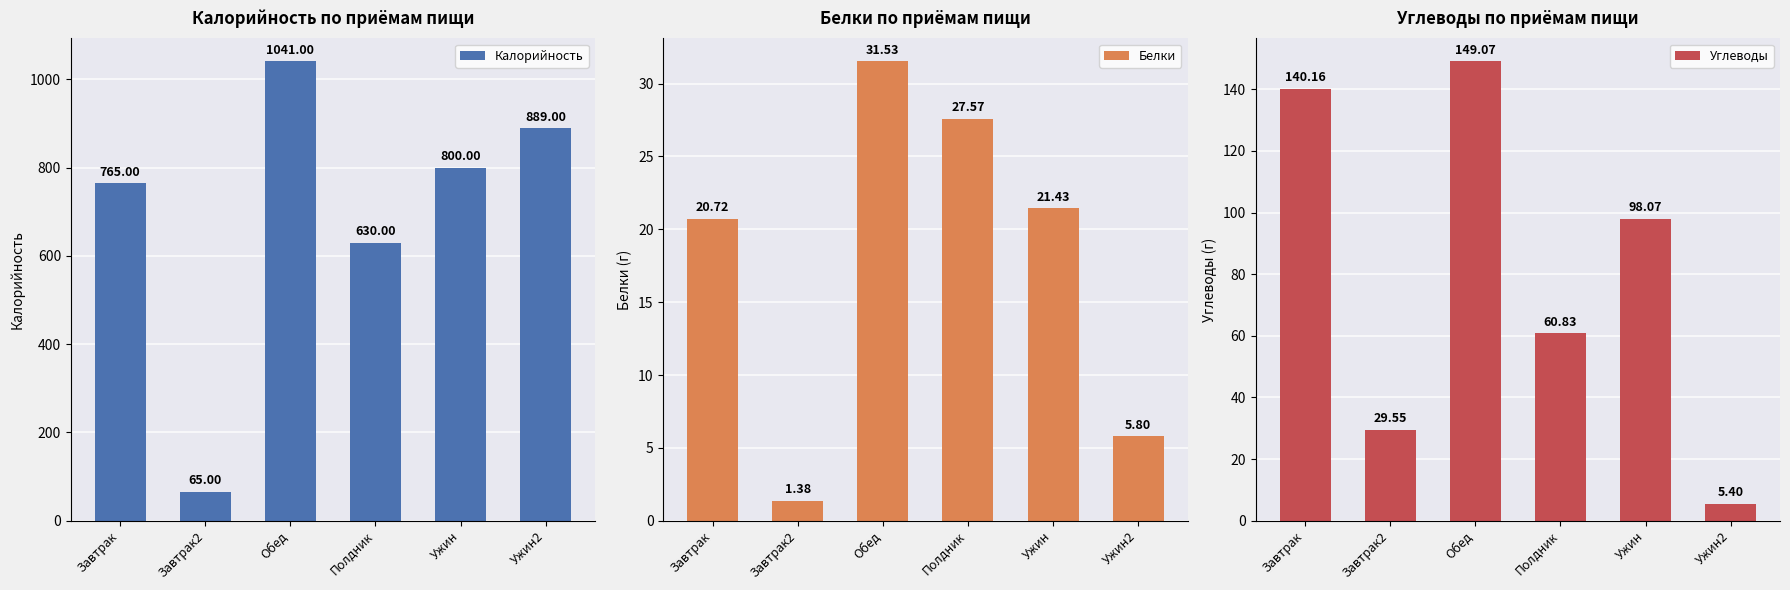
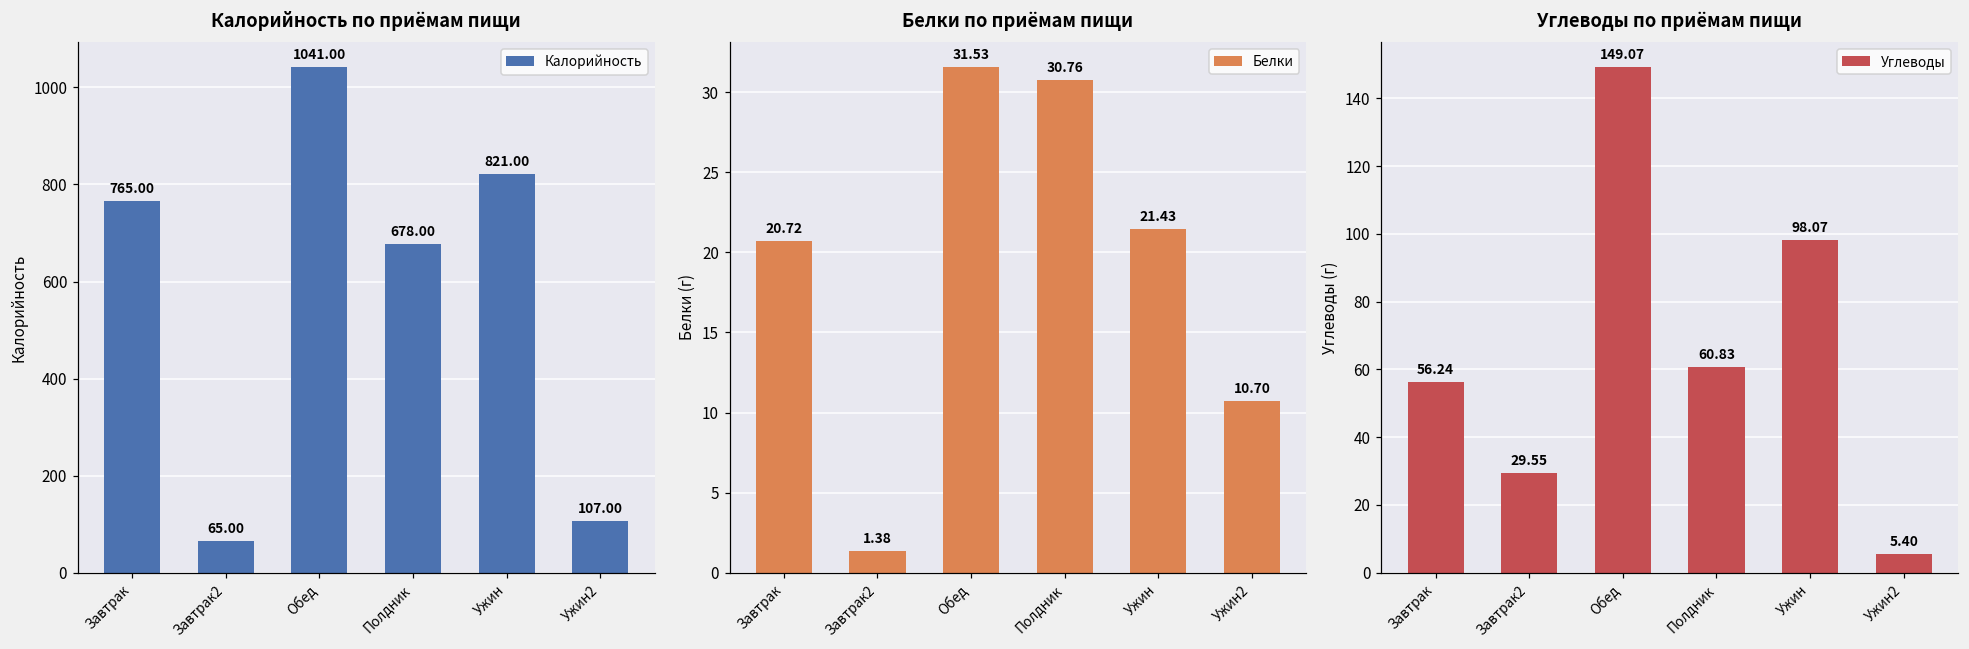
Калорийность по приёмам пищи, Полдник: 630.00 -> 678.00
Калорийность по приёмам пищи, Ужин: 800.00 -> 821.00
Калорийность по приёмам пищи, Ужин2: 889.00 -> 107.00
Белки по приёмам пищи, Полдник: 27.57 -> 30.76
Белки по приёмам пищи, Ужин2: 5.80 -> 10.70
Углеводы по приёмам пищи, Завтрак: 140.16 -> 56.24
